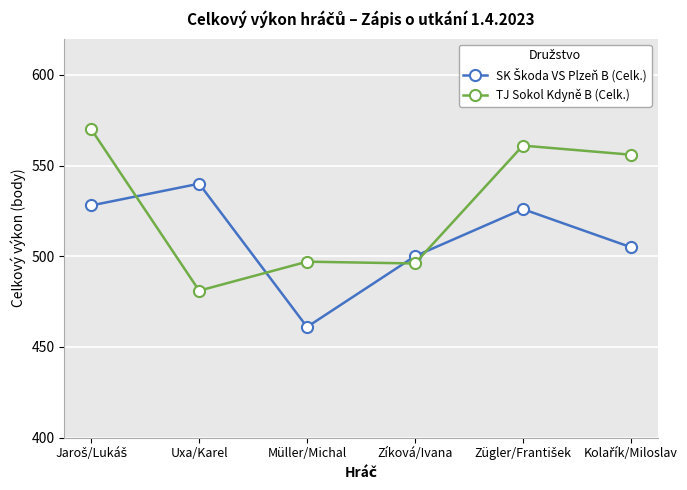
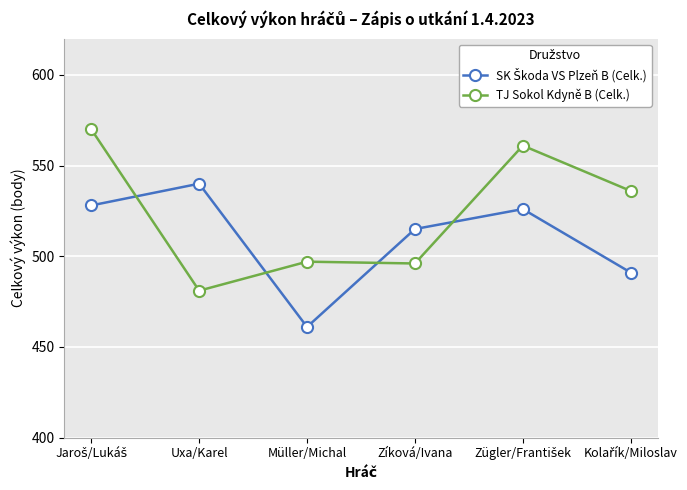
SK Škoda VS Plzeň B (Celk.), Zíková/Ivana: 500 -> 515
SK Škoda VS Plzeň B (Celk.), Kolařík/Miloslav: 505 -> 491
TJ Sokol Kdyně B (Celk.), Kolařík/Miloslav: 556 -> 536
